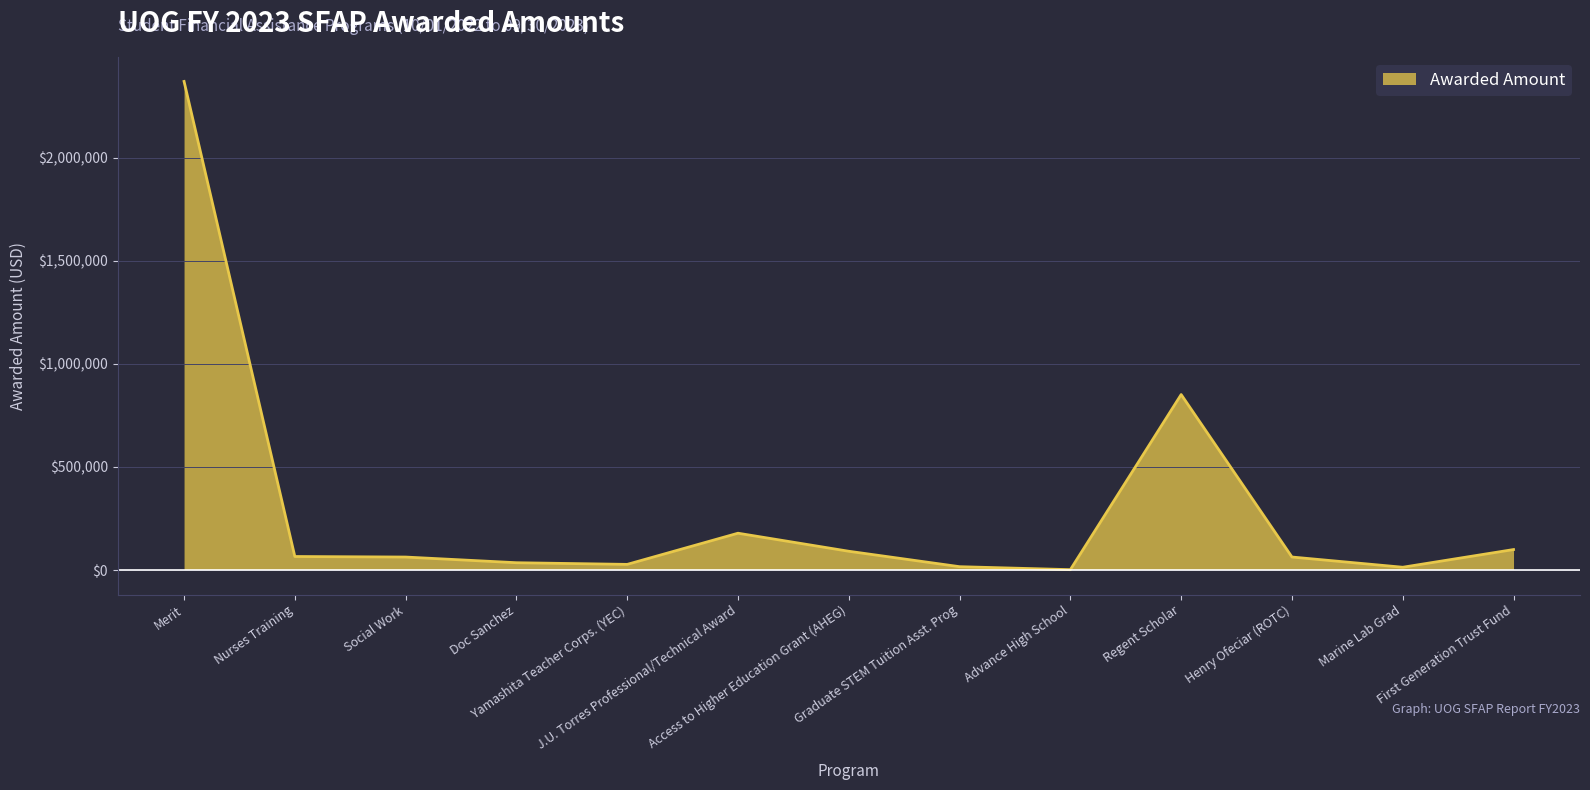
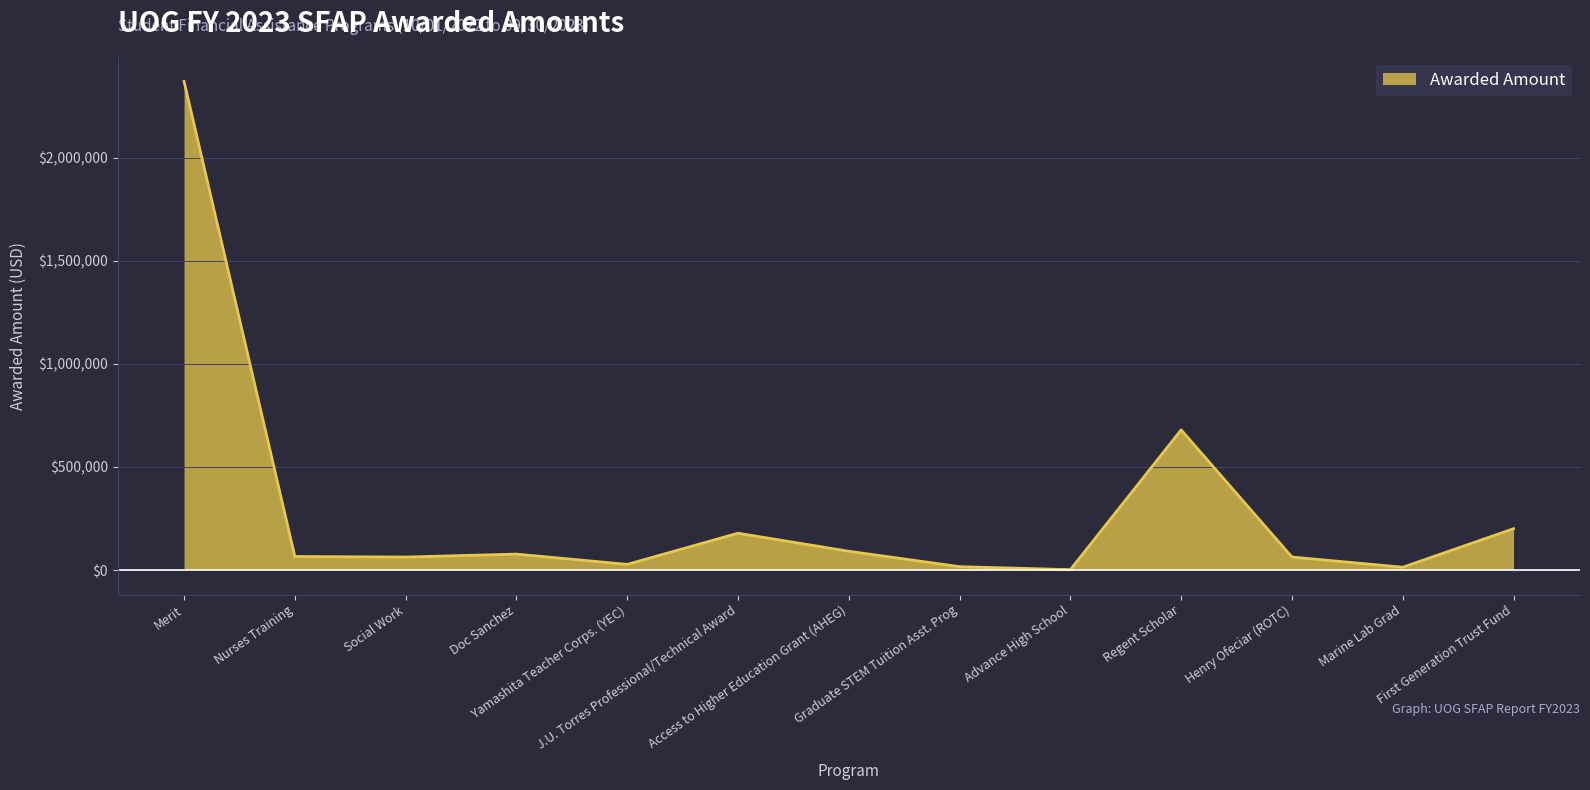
Doc Sanchez: $40,000 -> $80,000
Regent Scholar: $850,000 -> $680,000
First Generation Trust Fund: $100,000 -> $200,000
